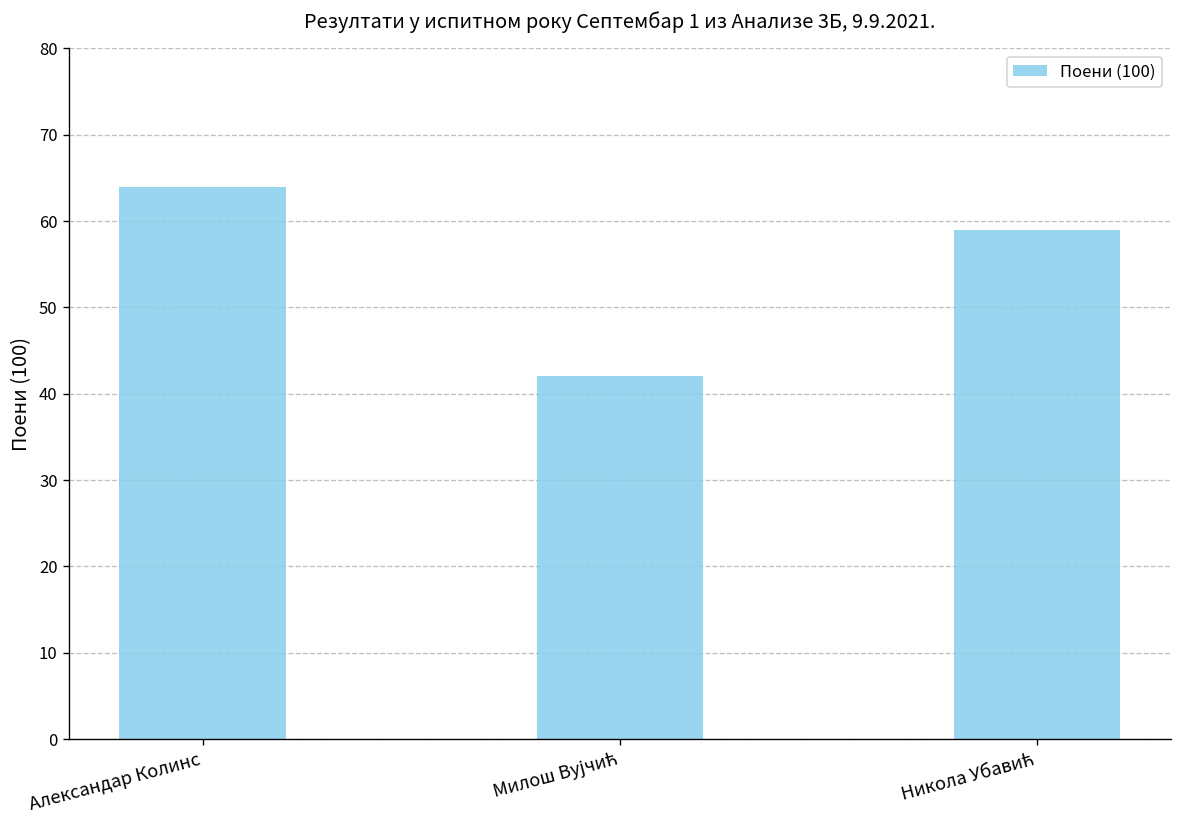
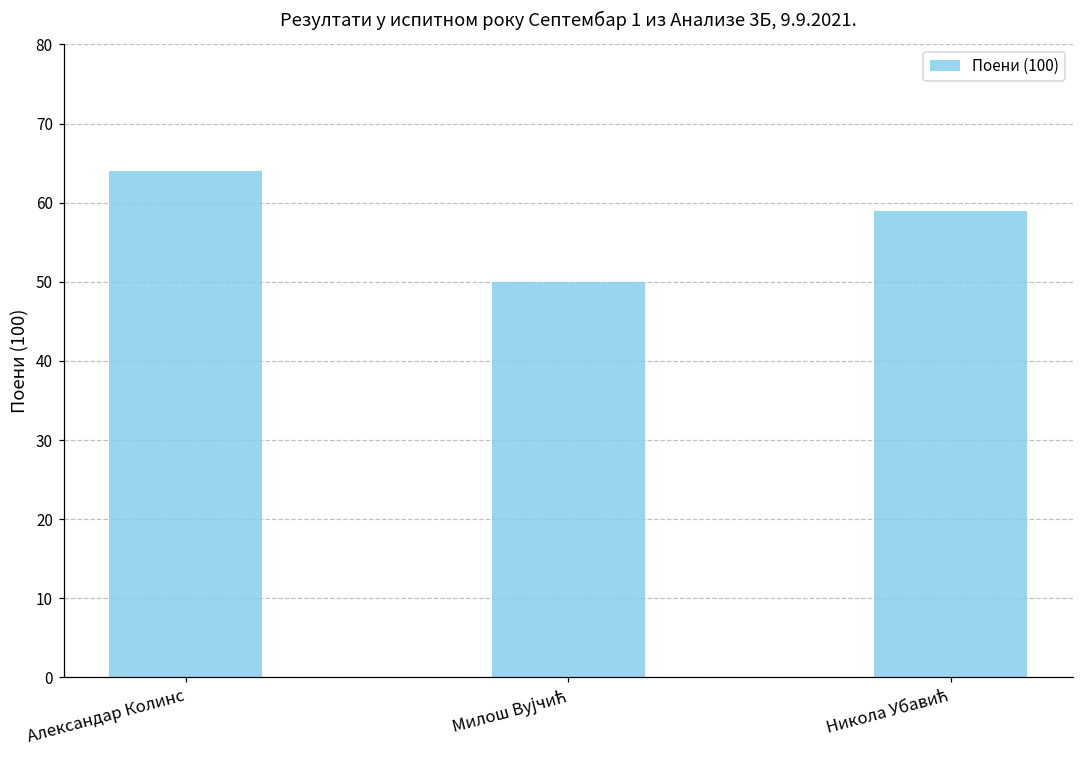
Милош Вујчић: 42 -> 50
